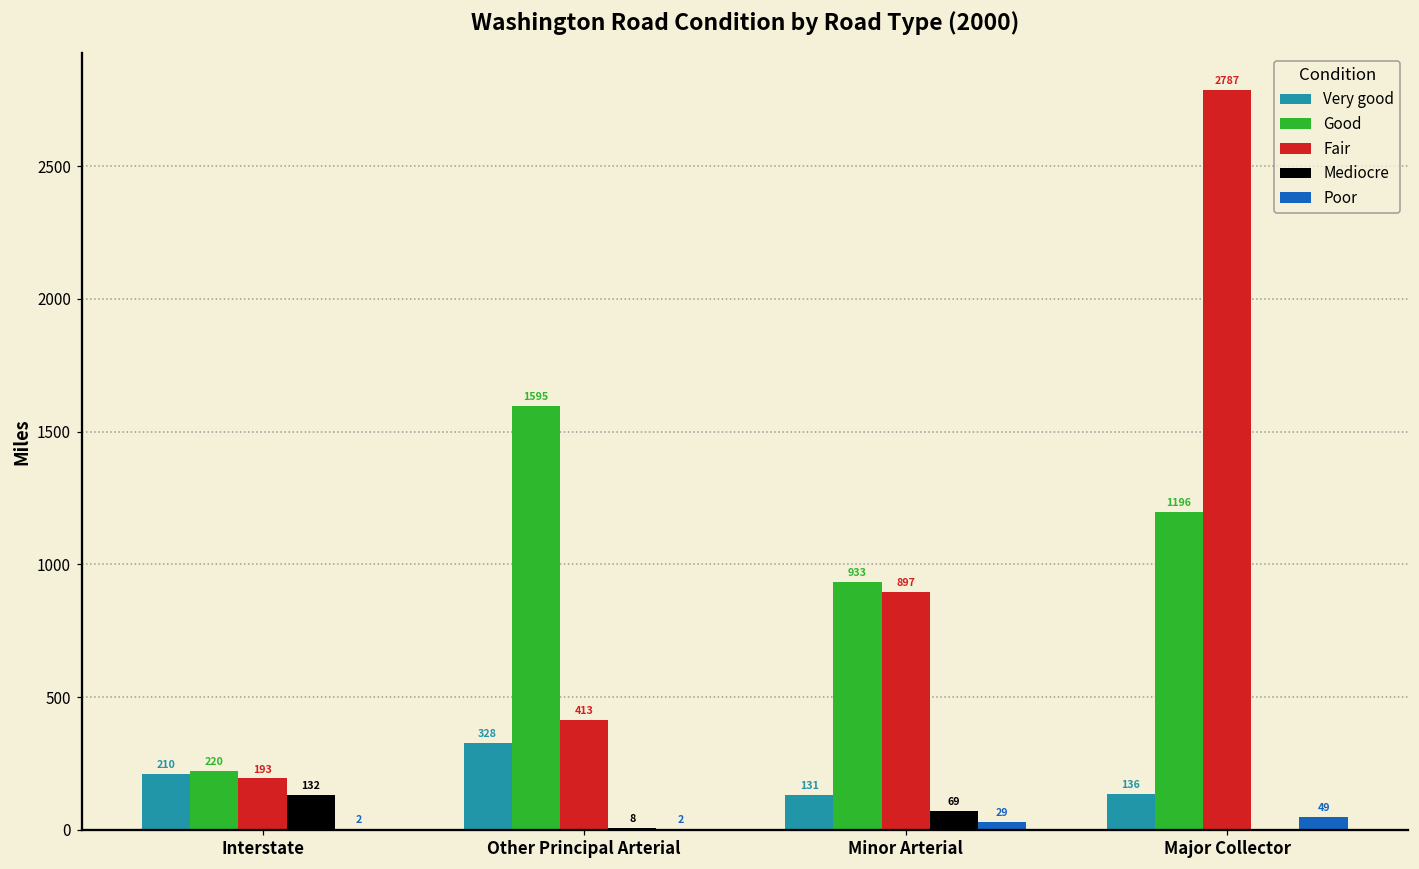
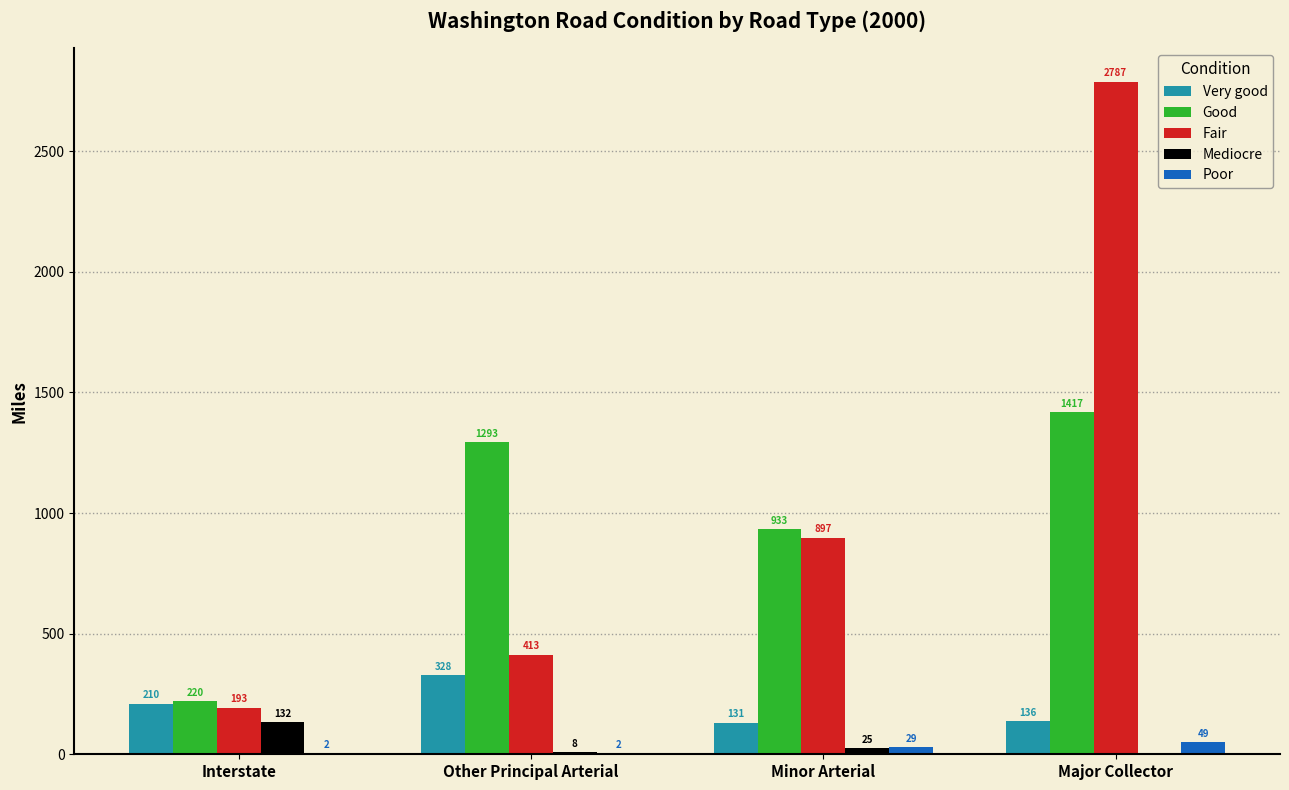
Good, Other Principal Arterial: 1595 -> 1293
Mediocre, Minor Arterial: 69 -> 25
Good, Major Collector: 1196 -> 1417
